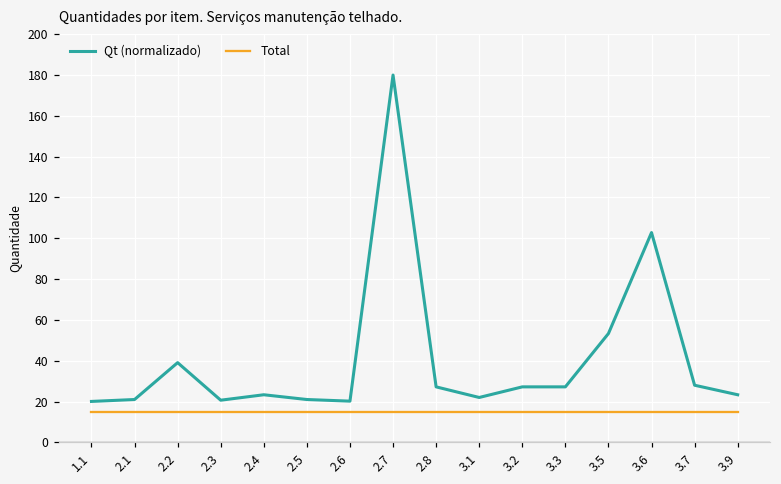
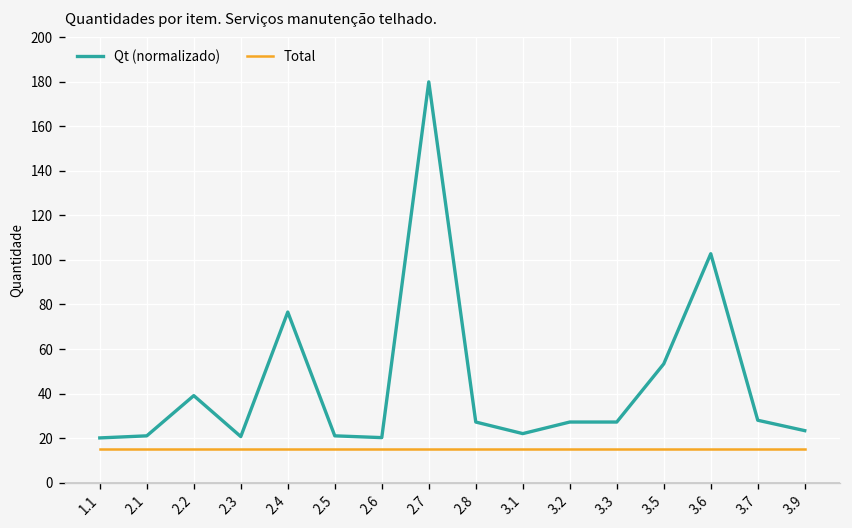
Qt (normalizado), 2.4: 23 -> 77
